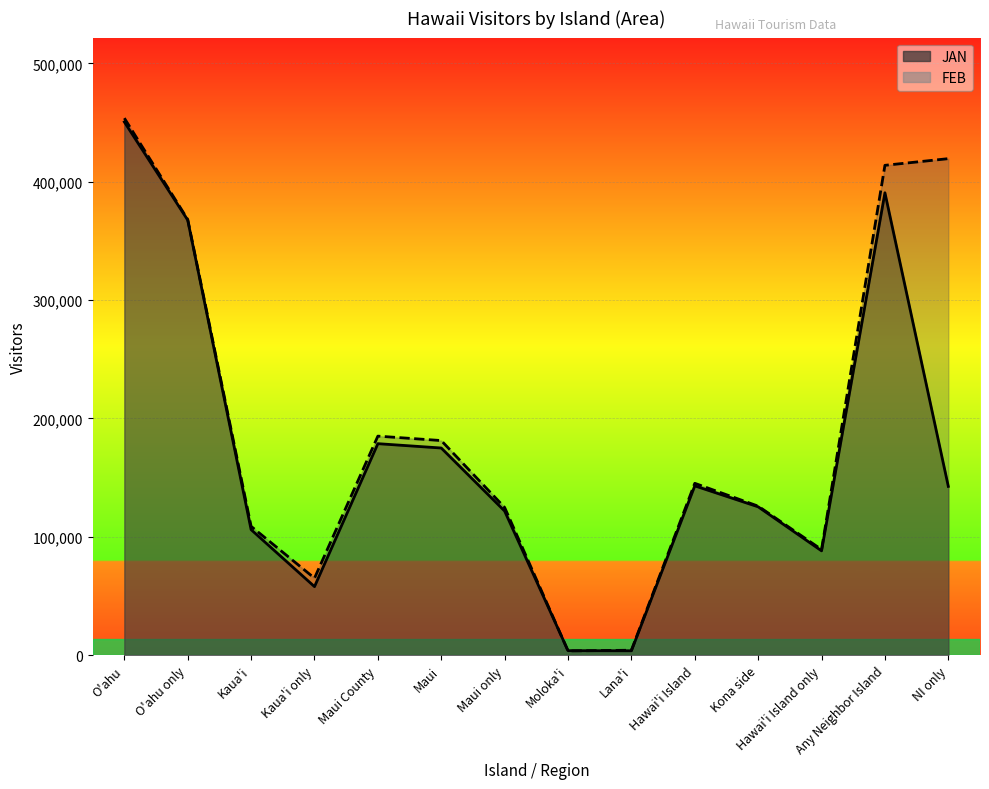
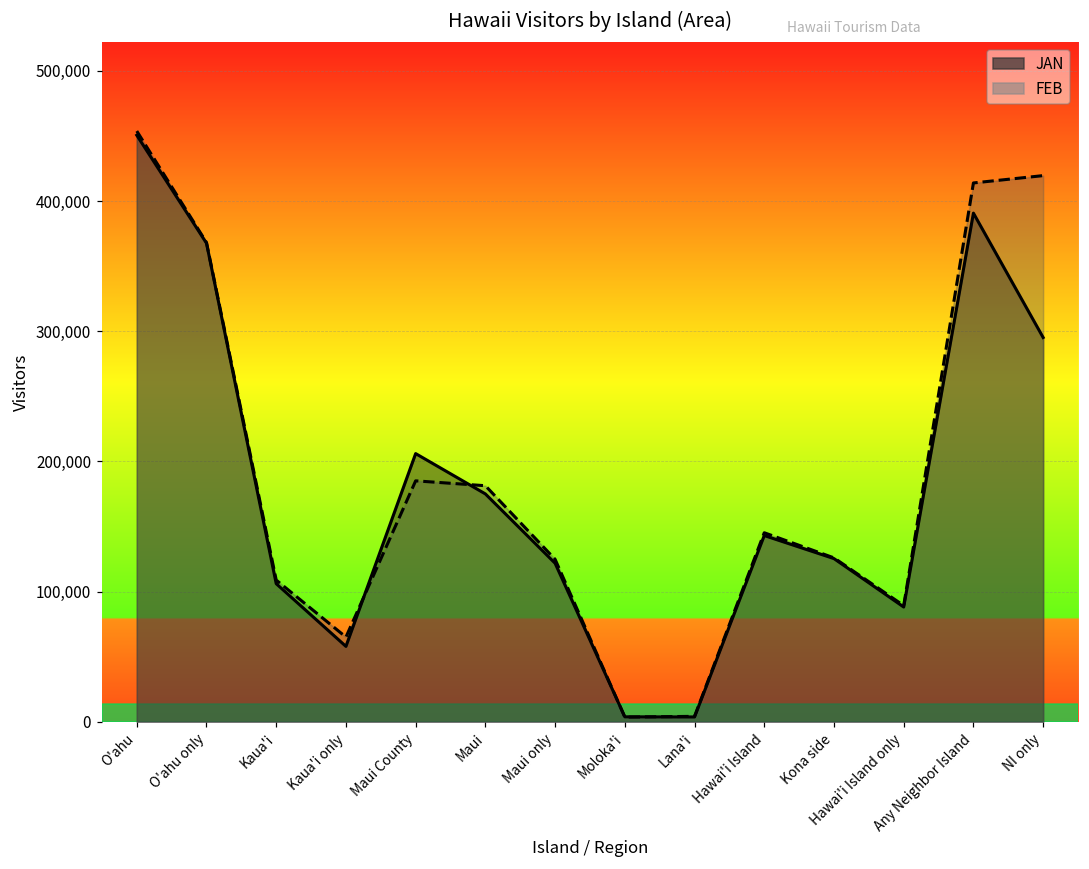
JAN, Maui County: 179,000 -> 206,000
JAN, NI only: 143,000 -> 295,000
